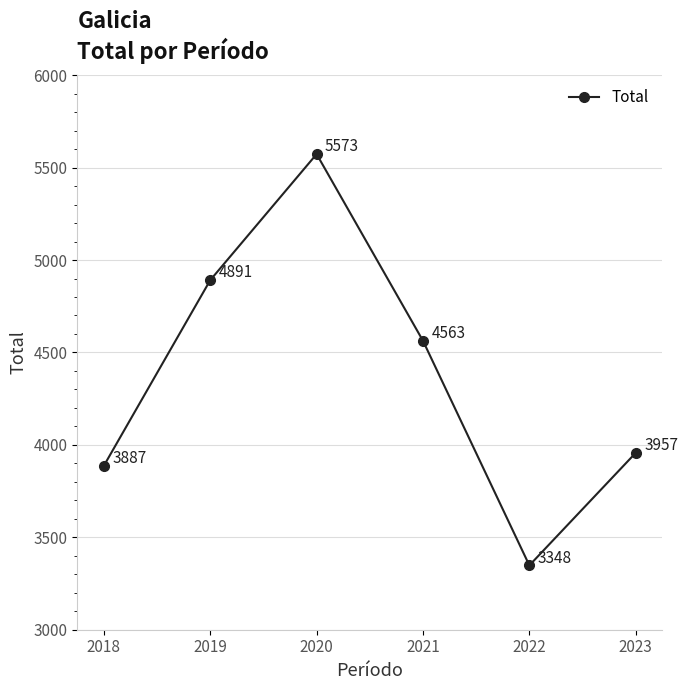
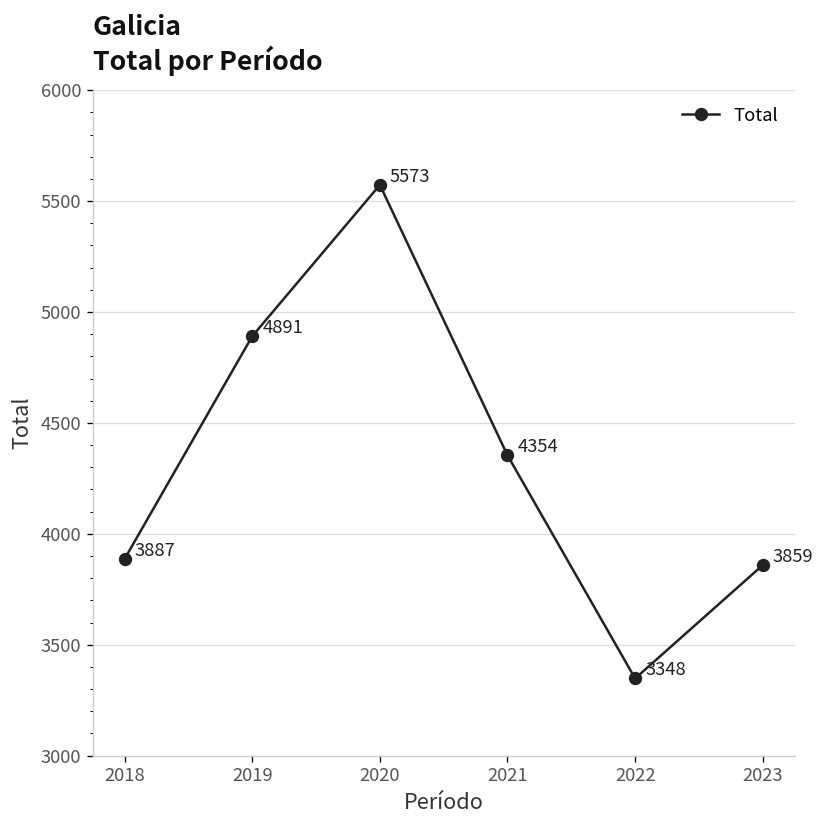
2021: 4563 -> 4354
2023: 3957 -> 3859
